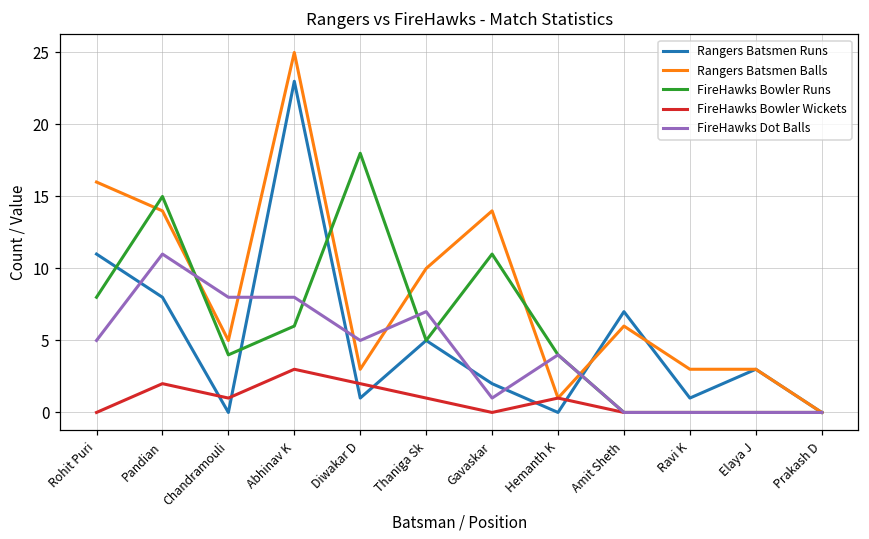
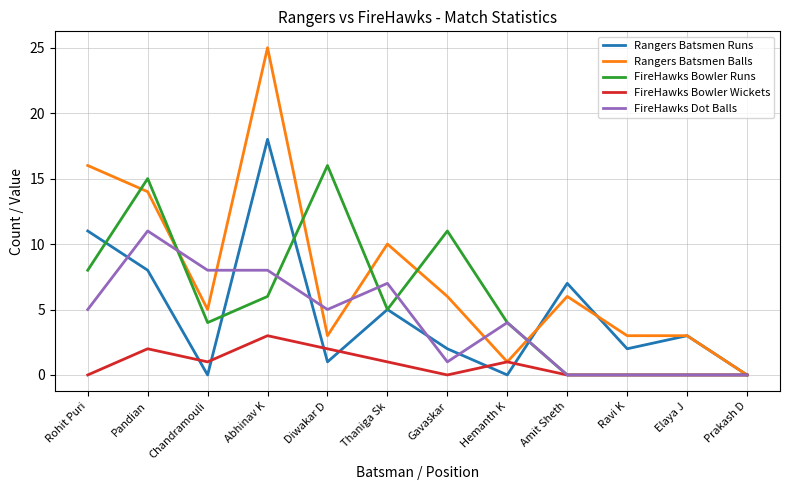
Rangers Batsmen Runs, Abhinav K: 23 -> 18
FireHawks Bowler Runs, Diwakar D: 18 -> 16
Rangers Batsmen Balls, Gavaskar: 14 -> 6
Rangers Batsmen Runs, Ravi K: 1 -> 2
